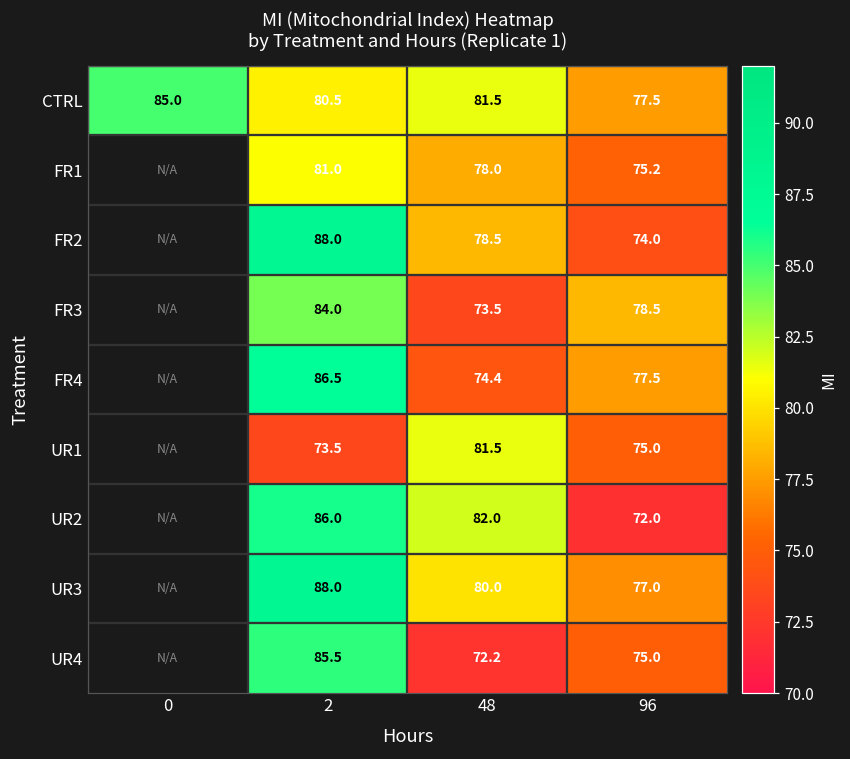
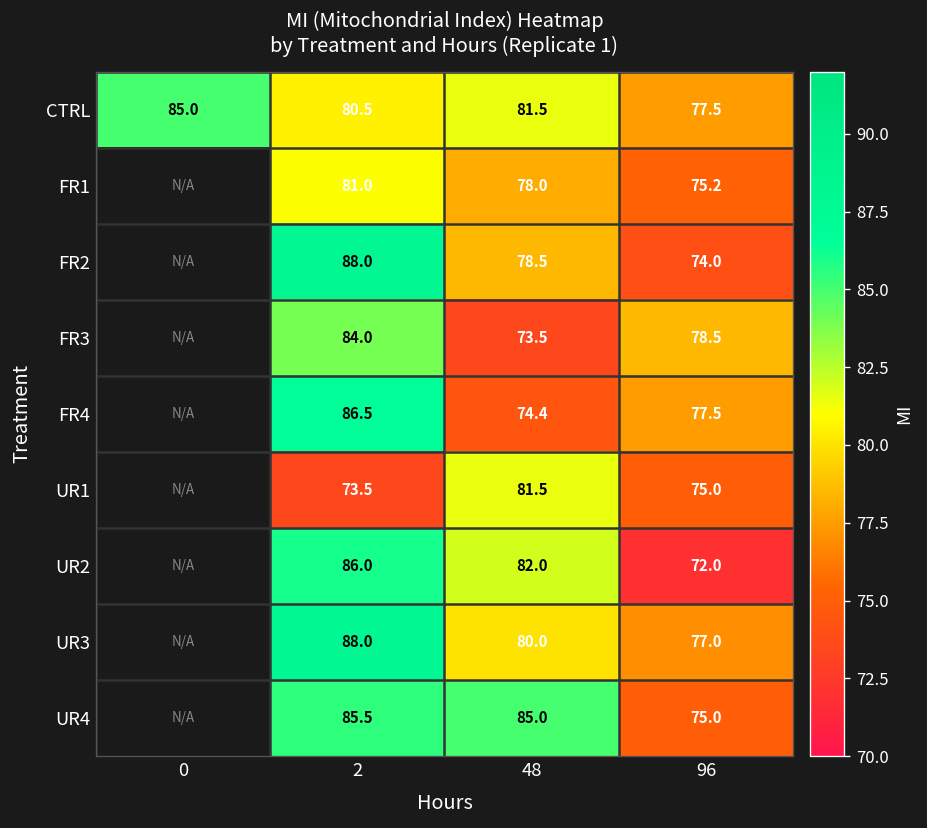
UR4, 48: 72.2 -> 85.0
